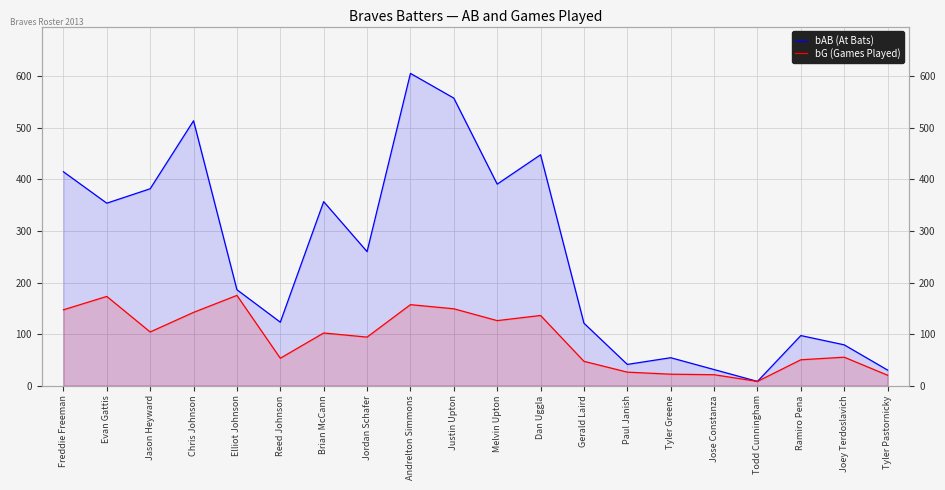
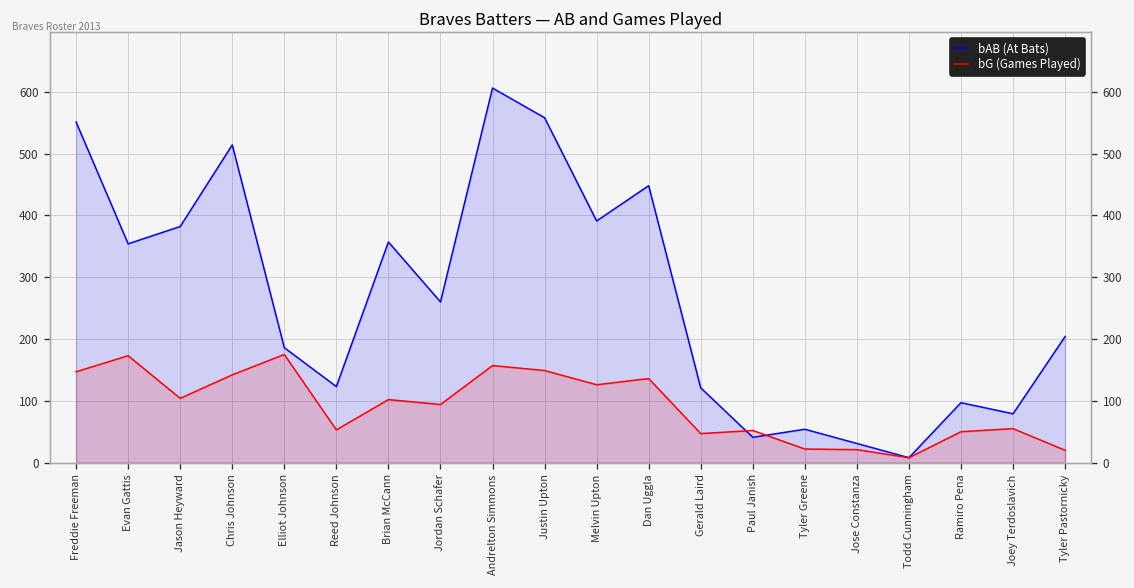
bAB (At Bats), Freddie Freeman: 420 -> 550
bG (Games Played), Paul Janish: 30 -> 50
bAB (At Bats), Tyler Pastornicky: 30 -> 200
